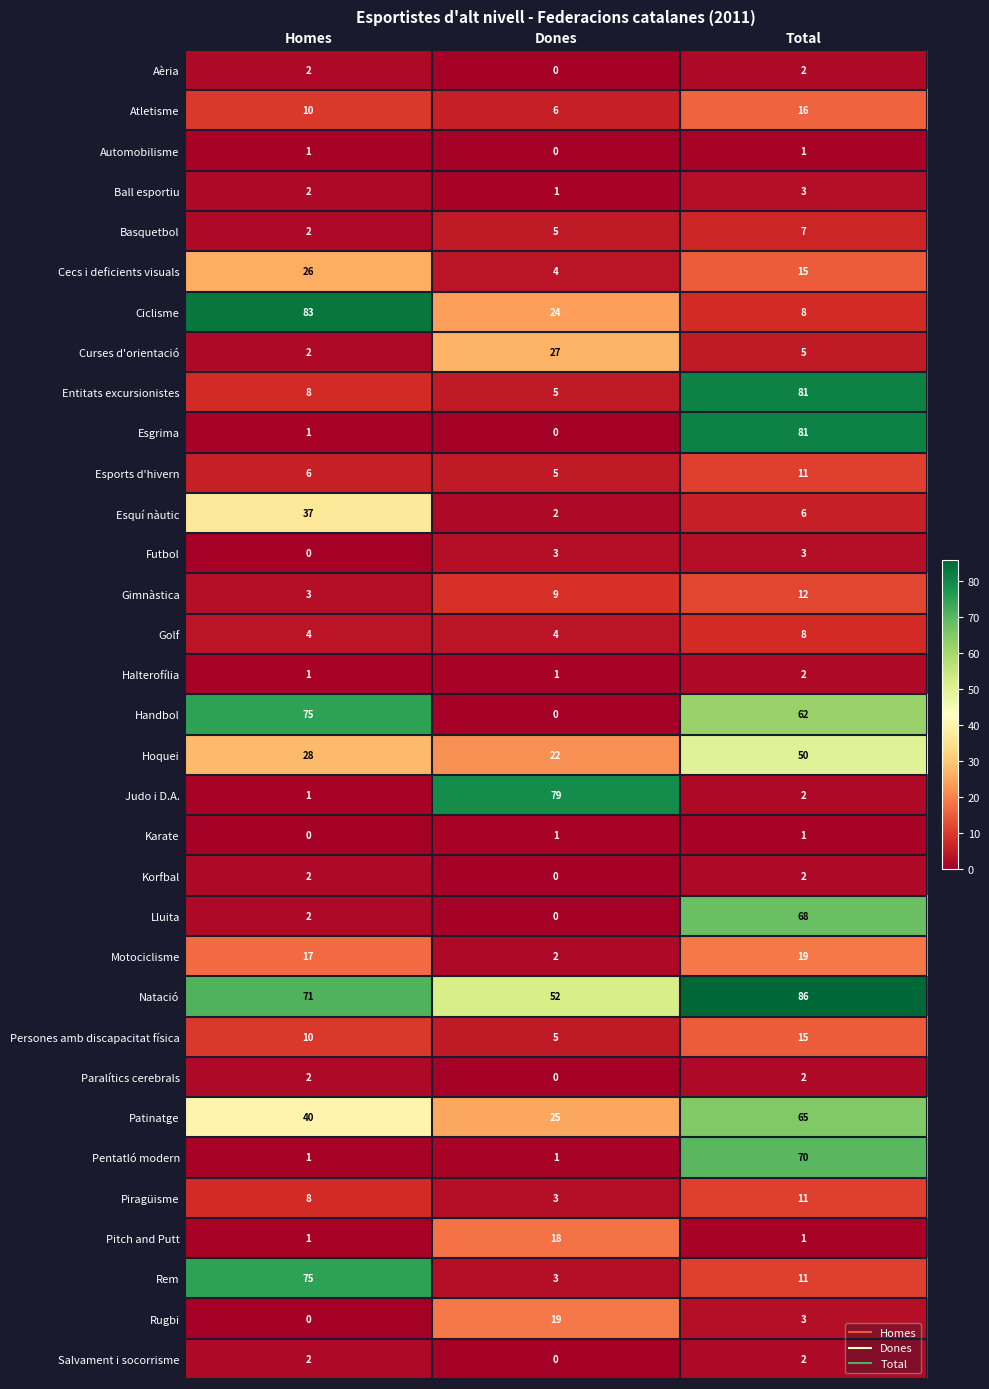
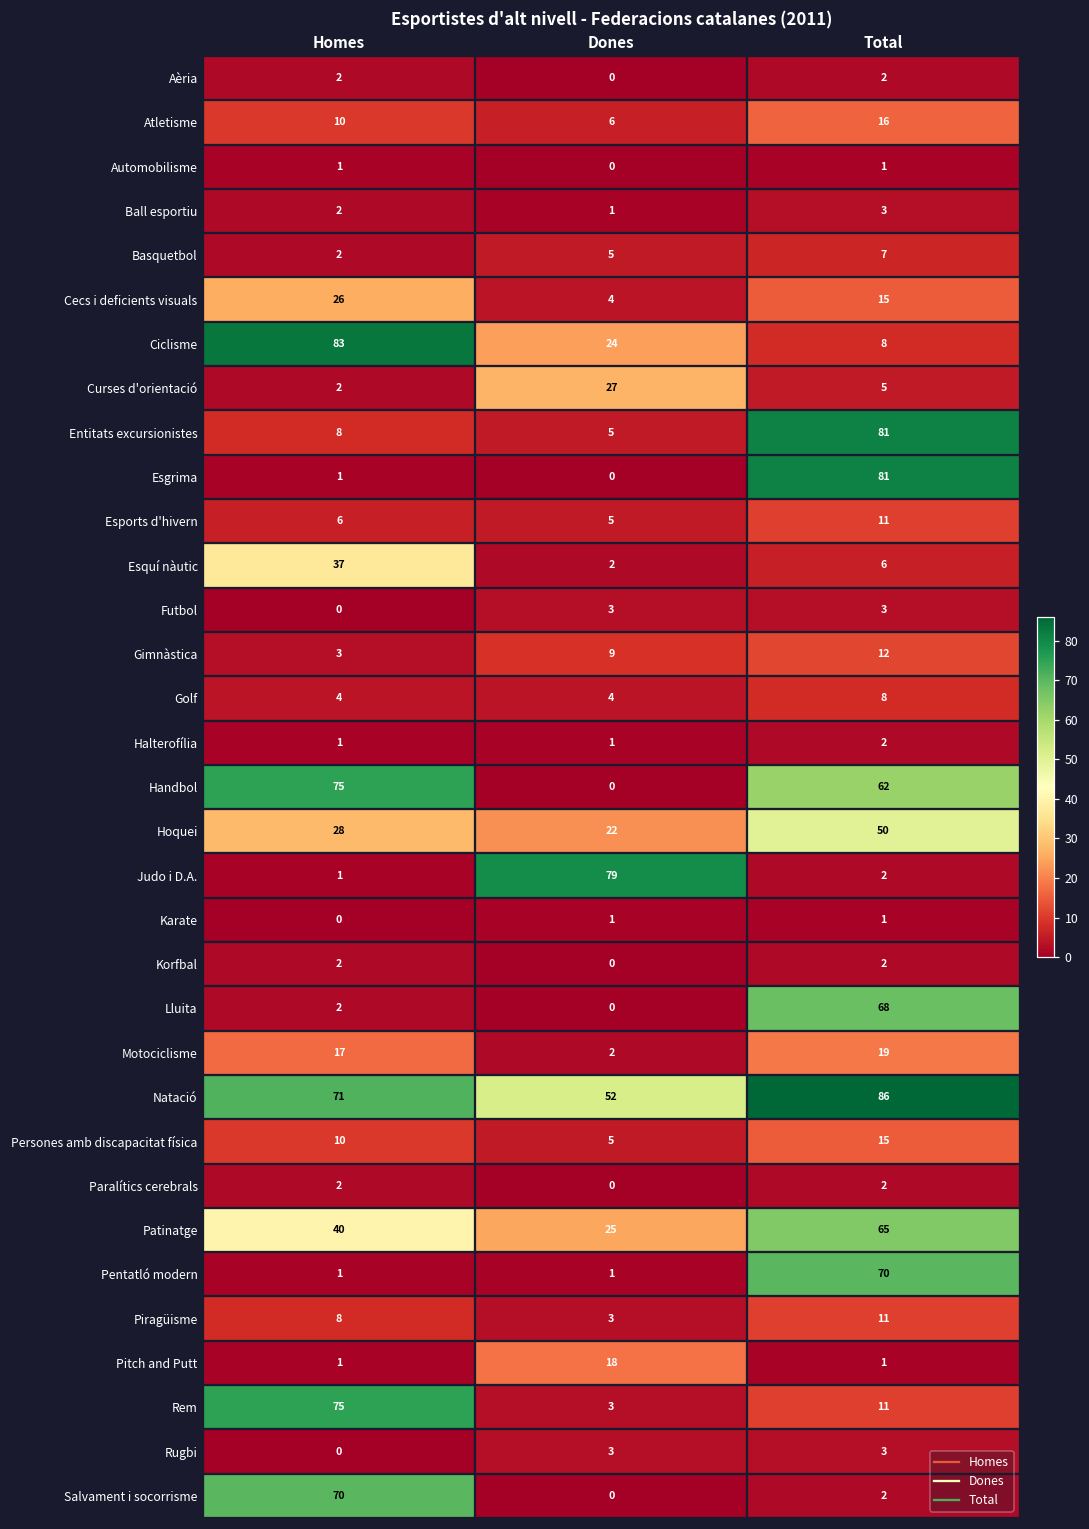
Rugbi, Dones: 19 -> 3
Salvament i socorrisme, Homes: 2 -> 70
